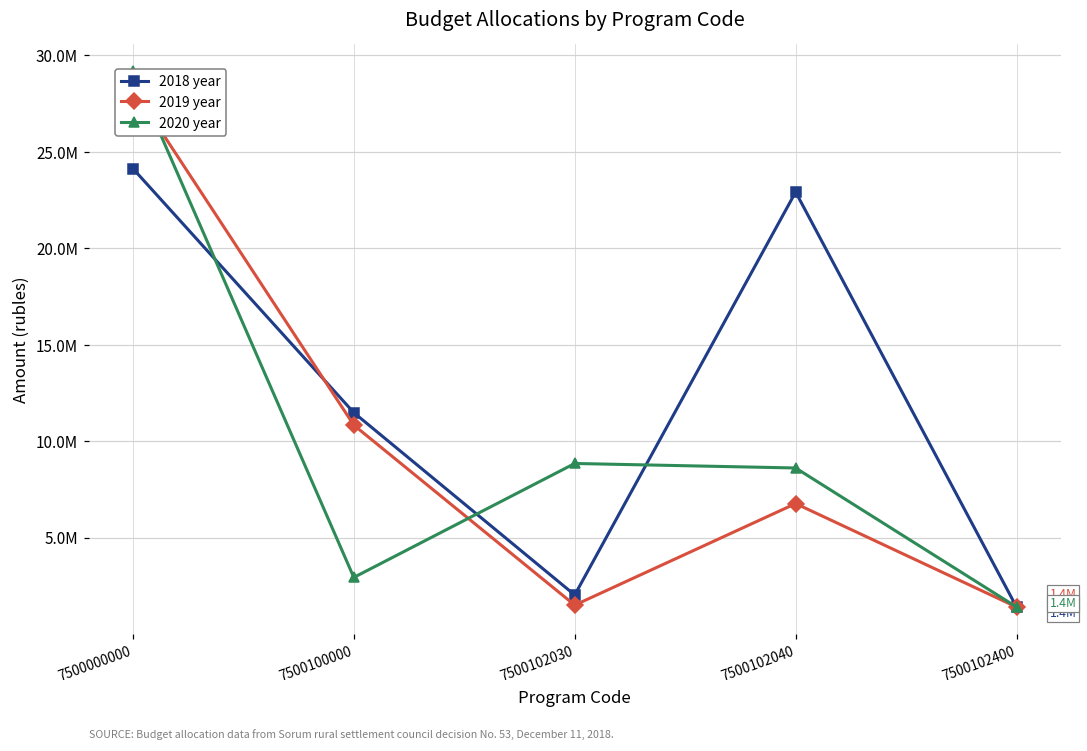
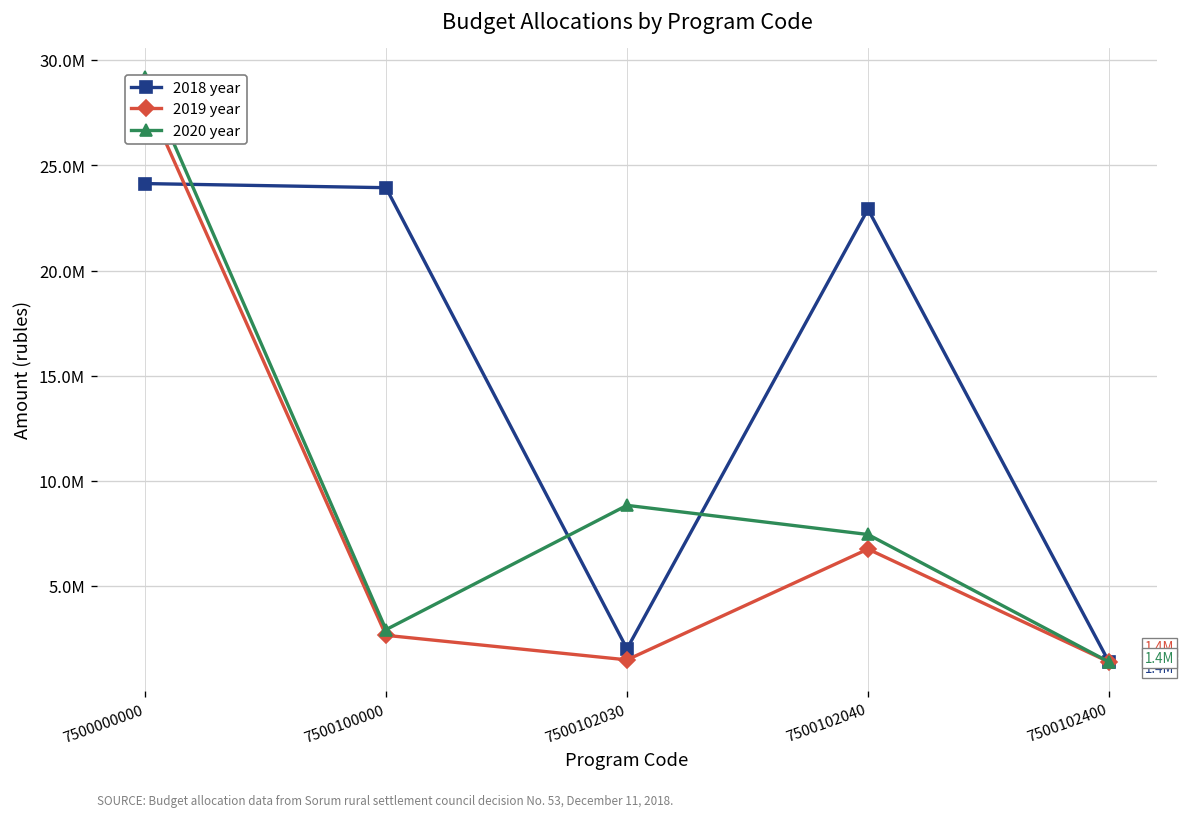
2018 year, 7500100000: 11500000 -> 23900000
2019 year, 7500100000: 10800000 -> 2700000
2020 year, 7500102040: 8600000 -> 7500000
